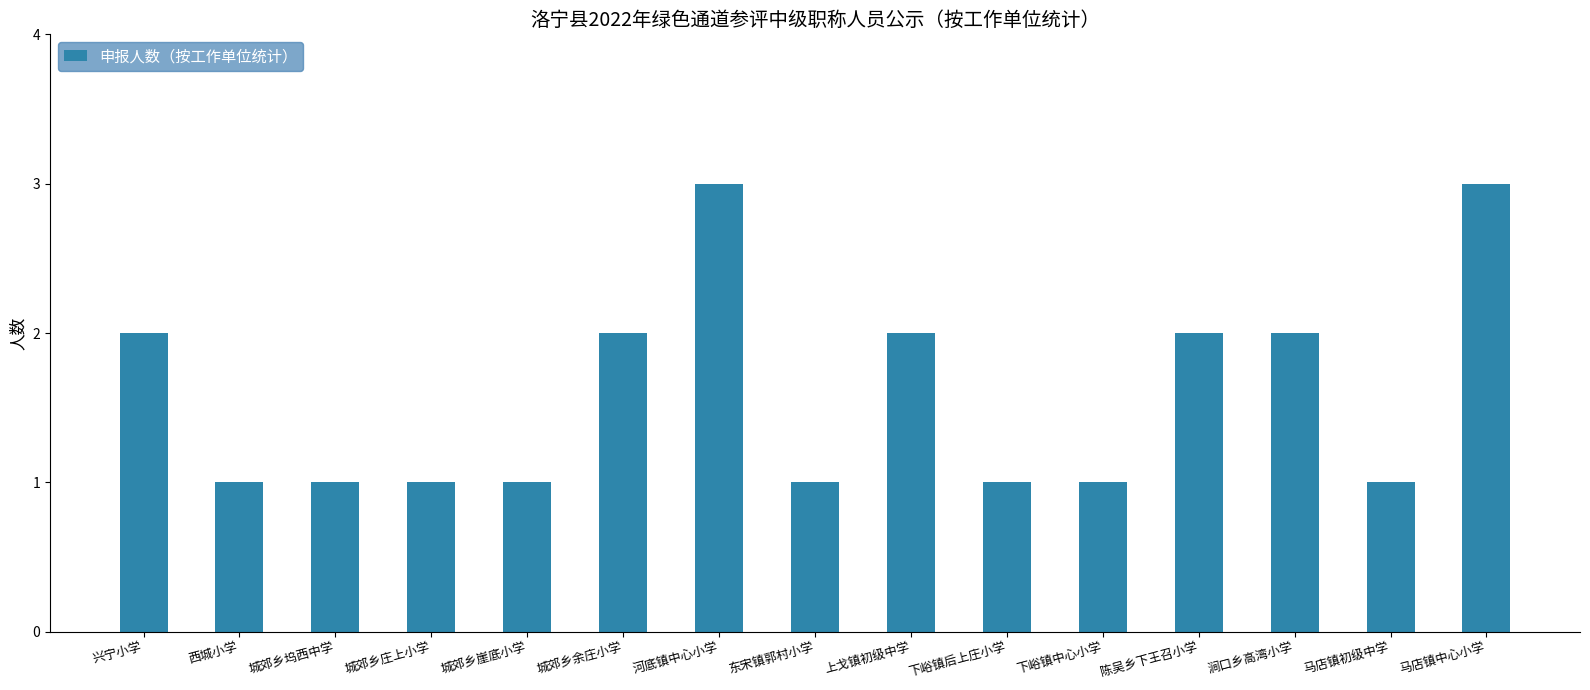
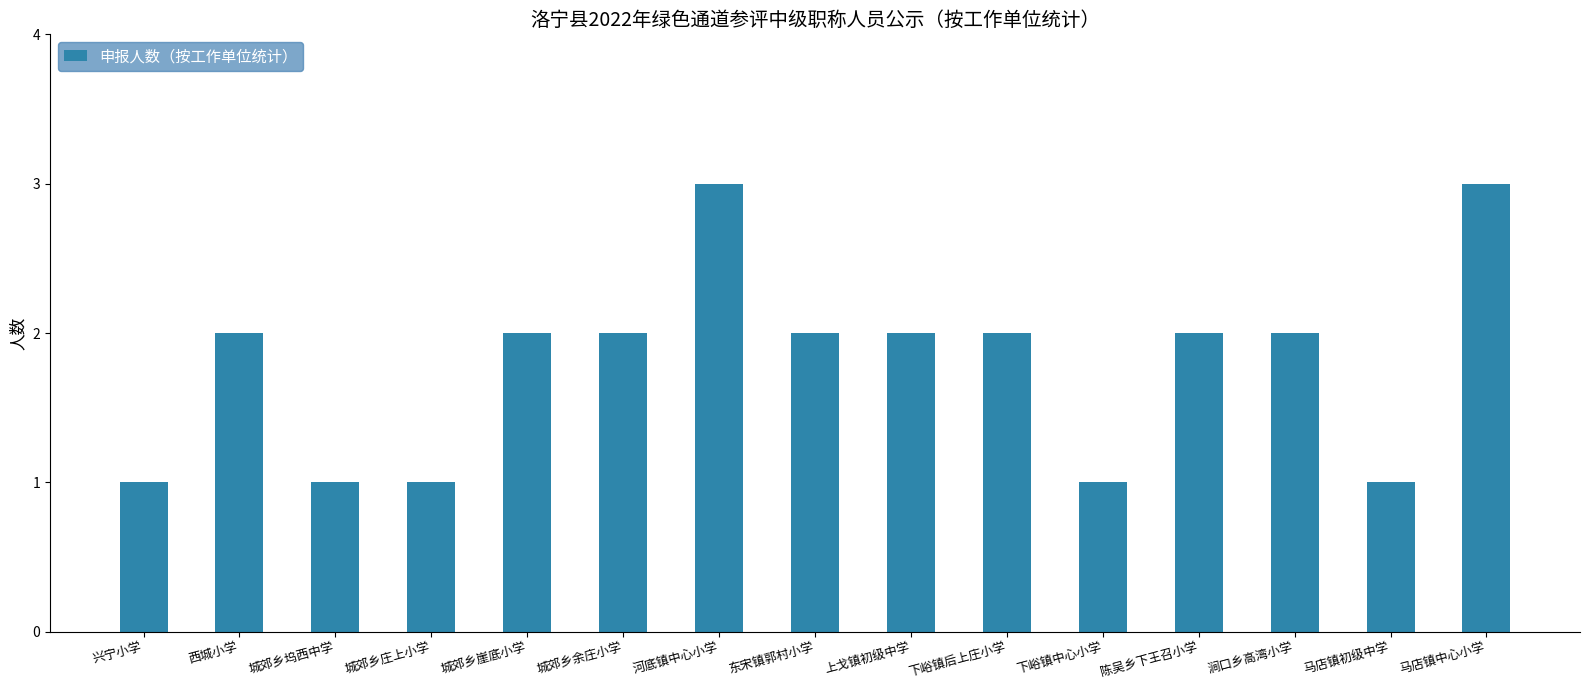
兴宁小学: 2 -> 1
西城小学: 1 -> 2
城郊乡崖底小学: 1 -> 2
东宋镇郭村小学: 1 -> 2
下峪镇后上庄小学: 1 -> 2
